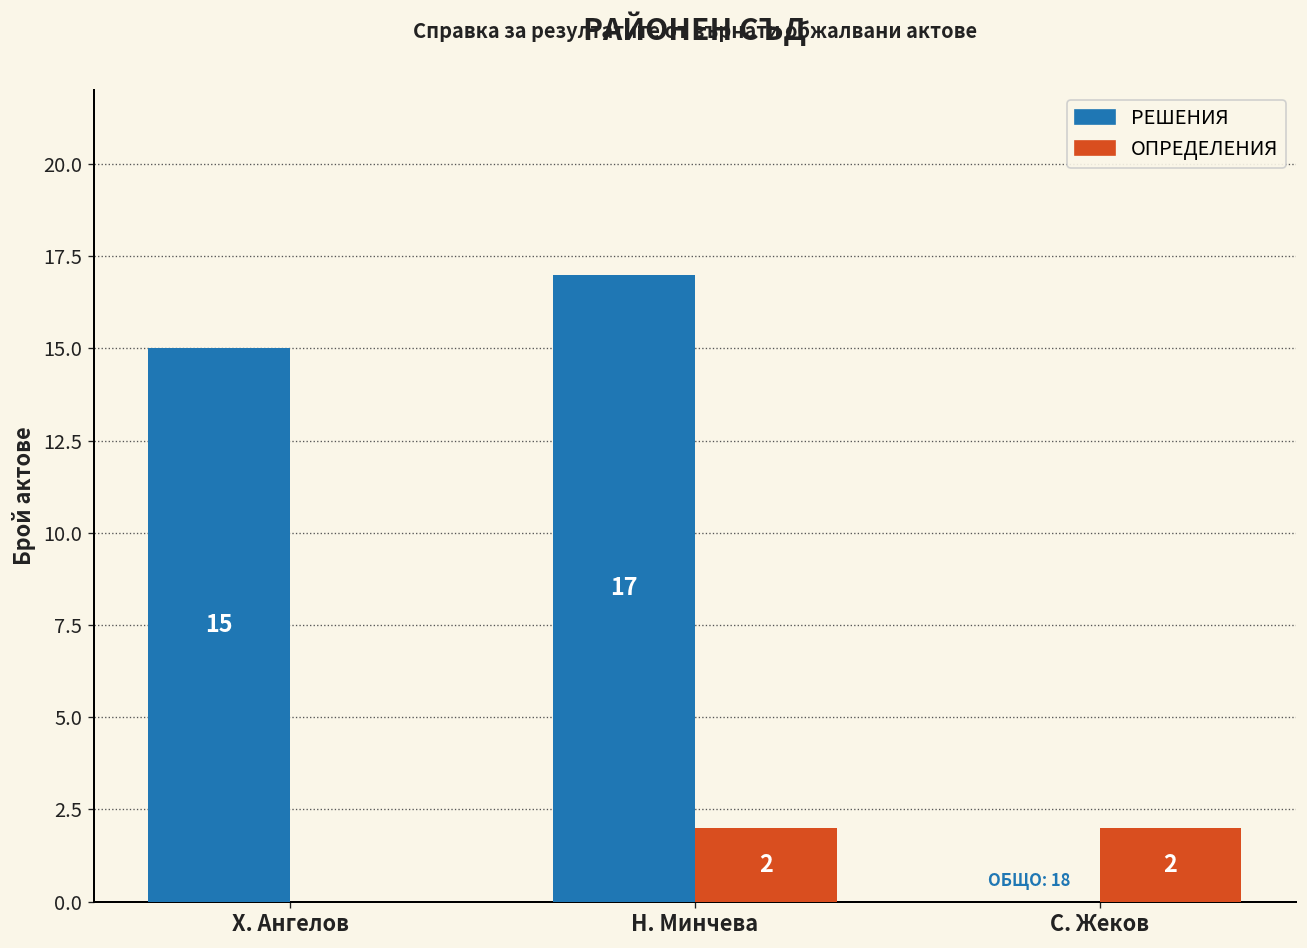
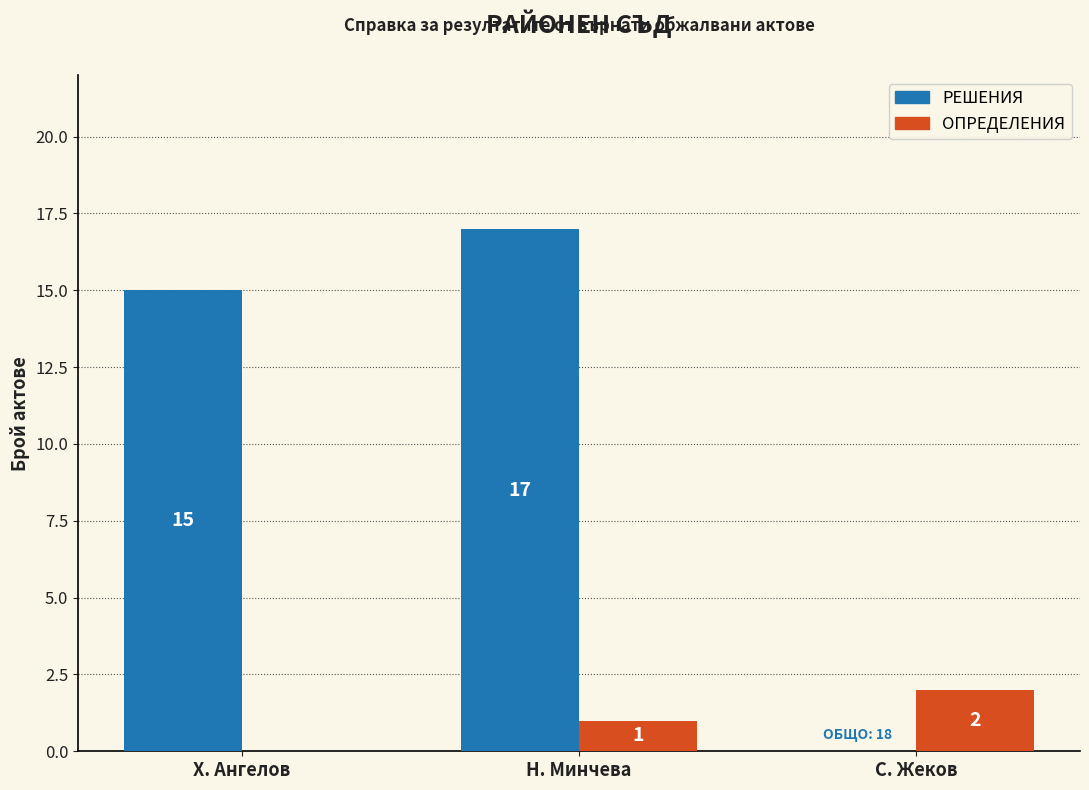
ОПРЕДЕЛЕНИЯ, Н. Минчева: 2 -> 1
